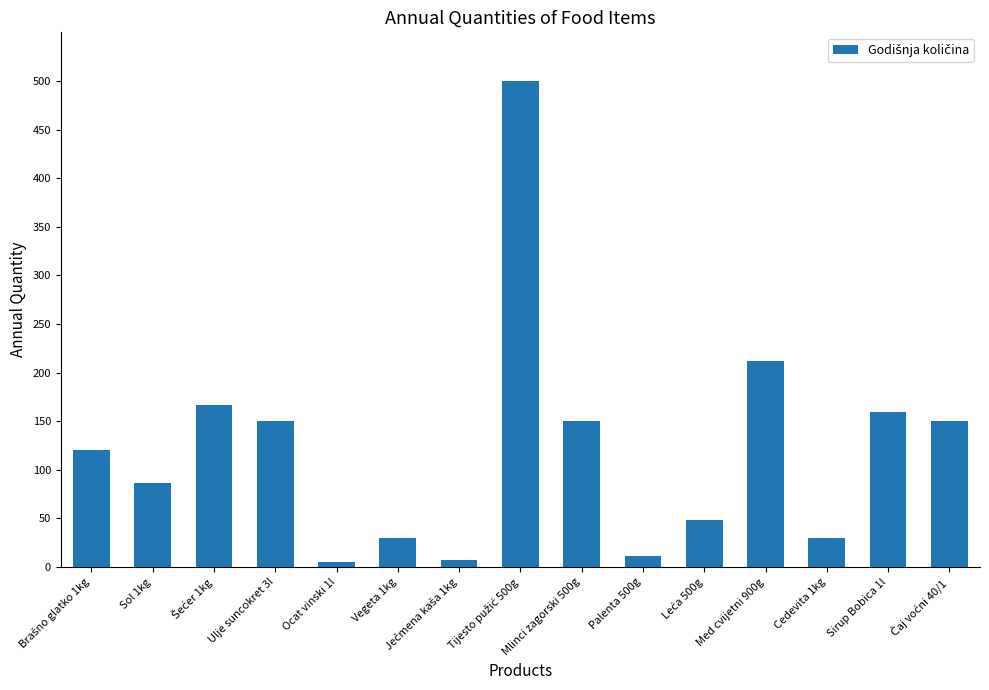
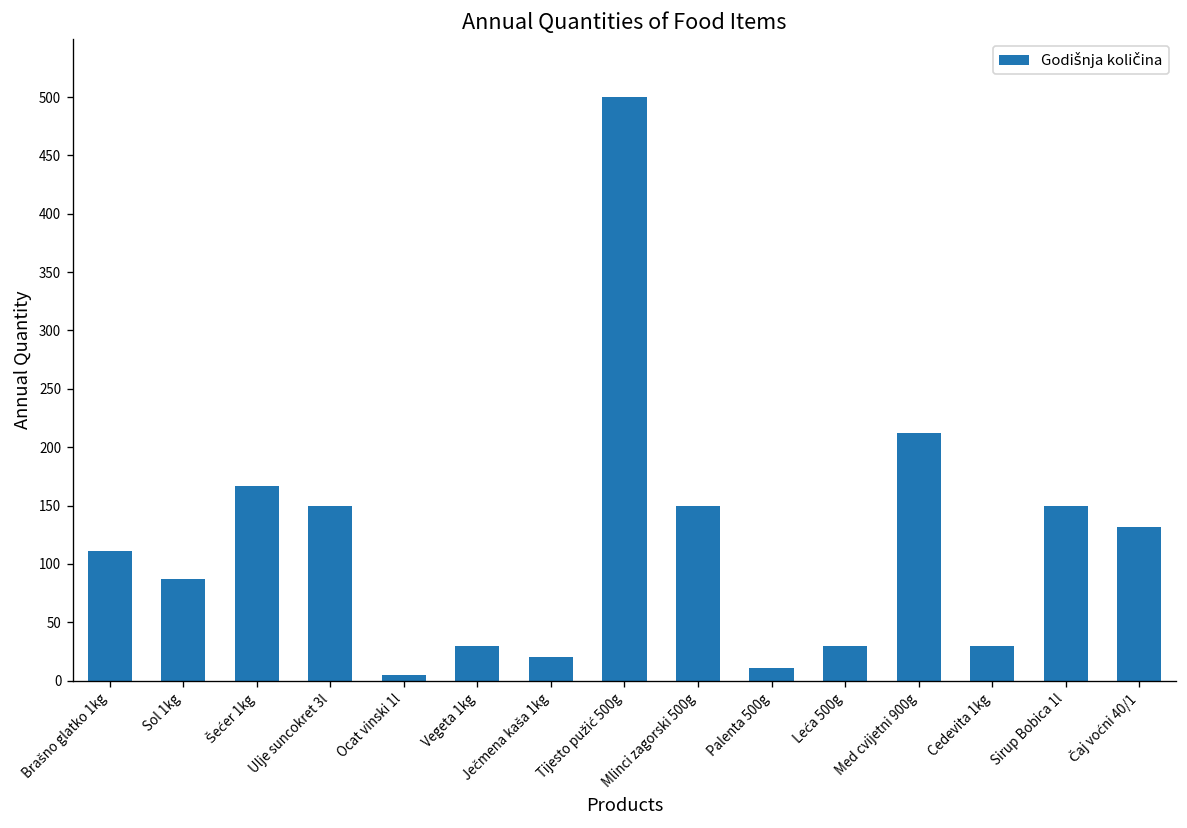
Brašno glatko 1kg: 120 -> 110
Ječmena kaša 1kg: 10 -> 20
Leća 500g: 50 -> 30
Sirup Bobica 1l: 160 -> 150
Čaj voćni 40/1: 150 -> 130
